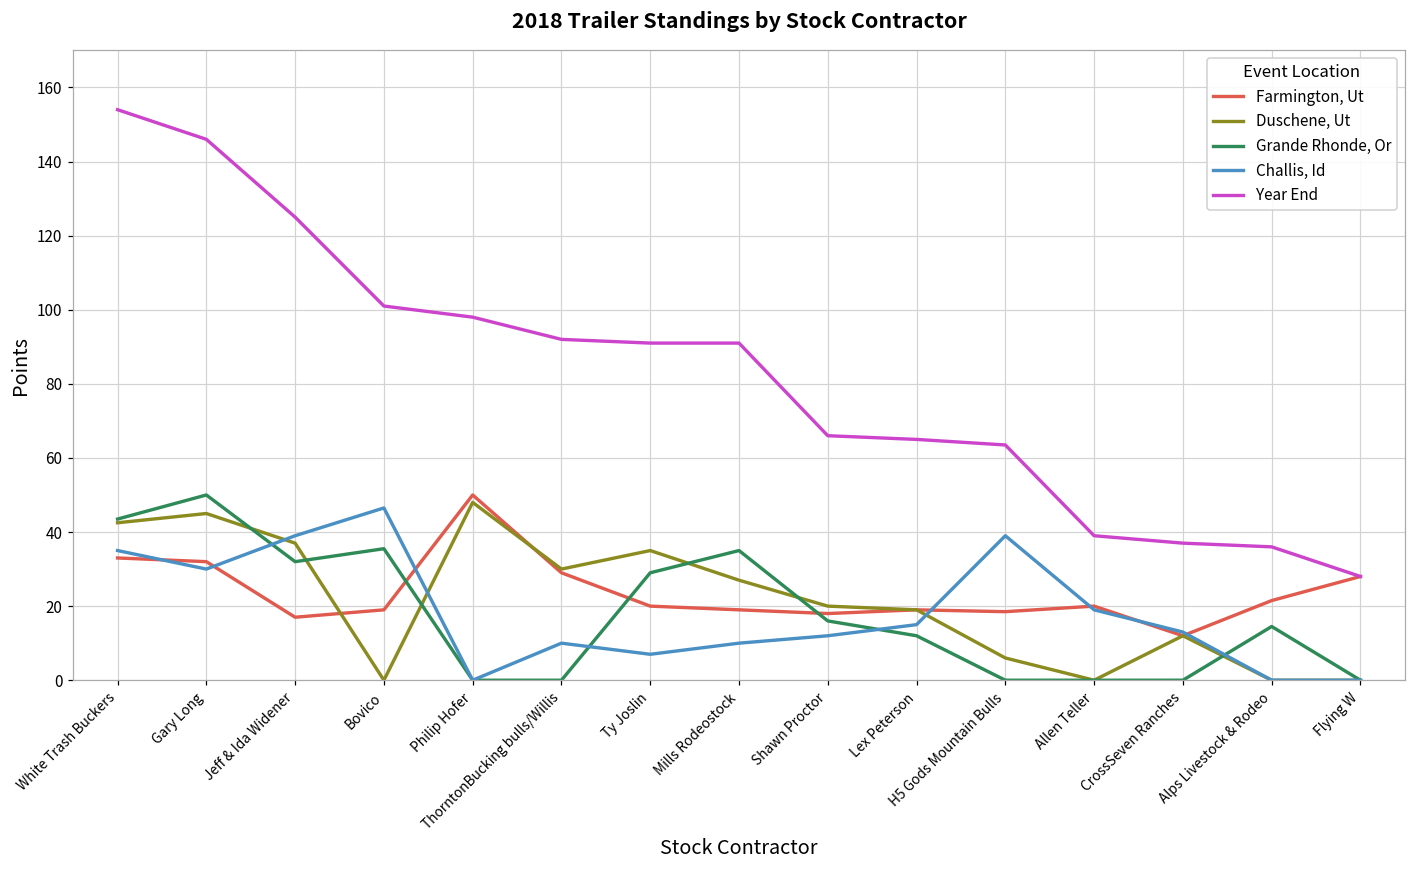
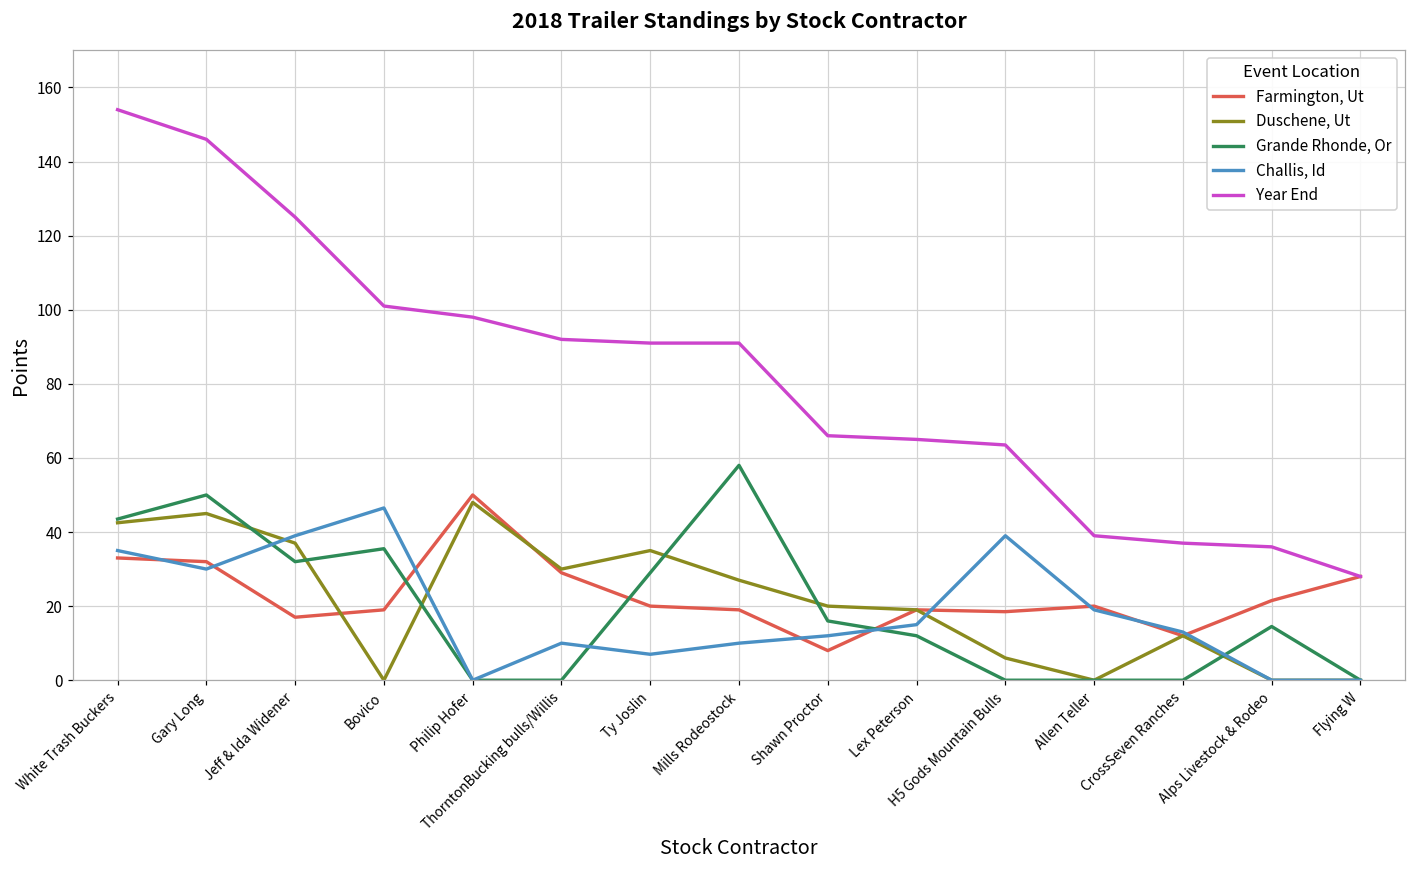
Grande Rhonde, Or, Mills Rodeostock: 35 -> 58
Farmington, Ut, Shawn Proctor: 18 -> 8
